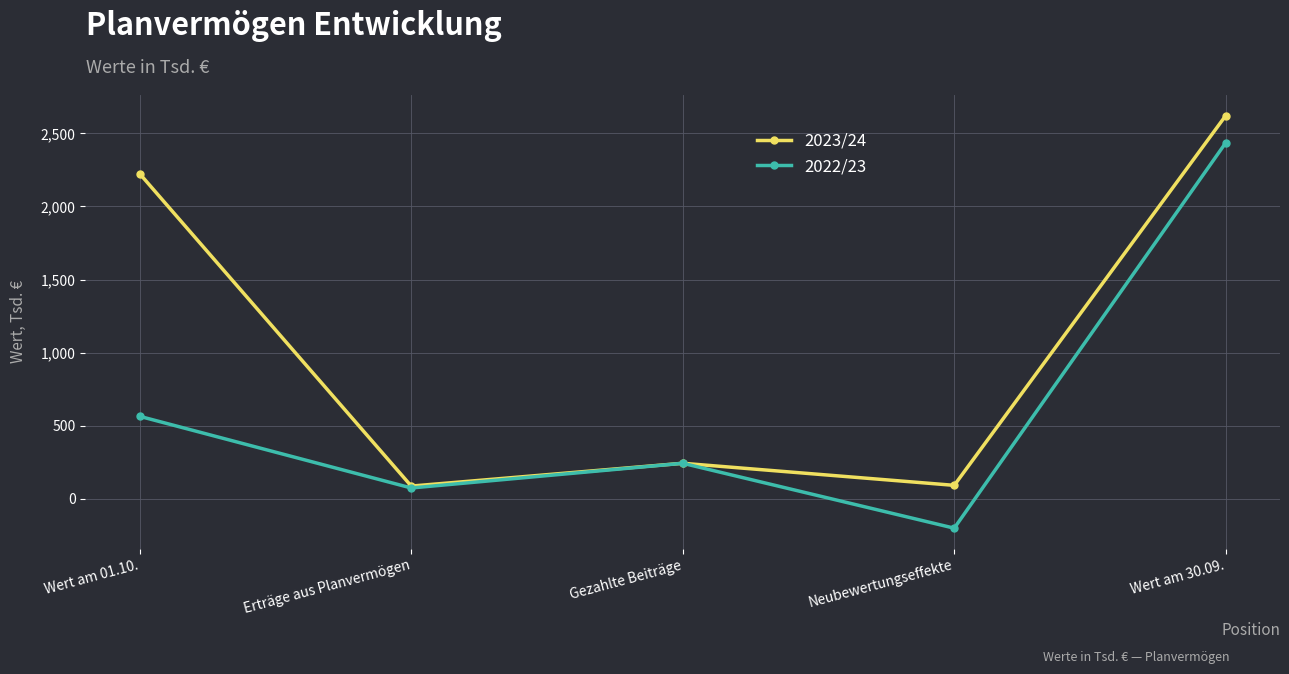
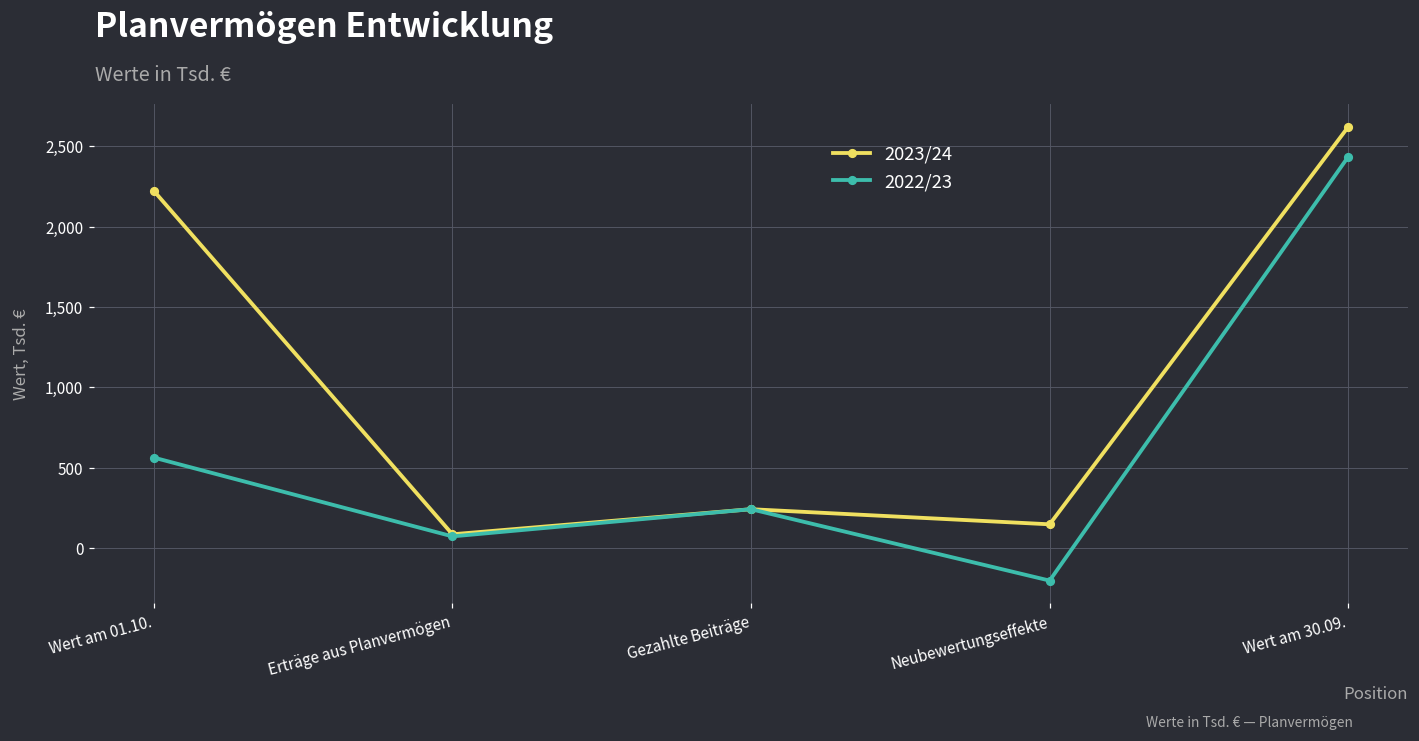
2023/24, Neubewertungseffekte: 90 -> 150
